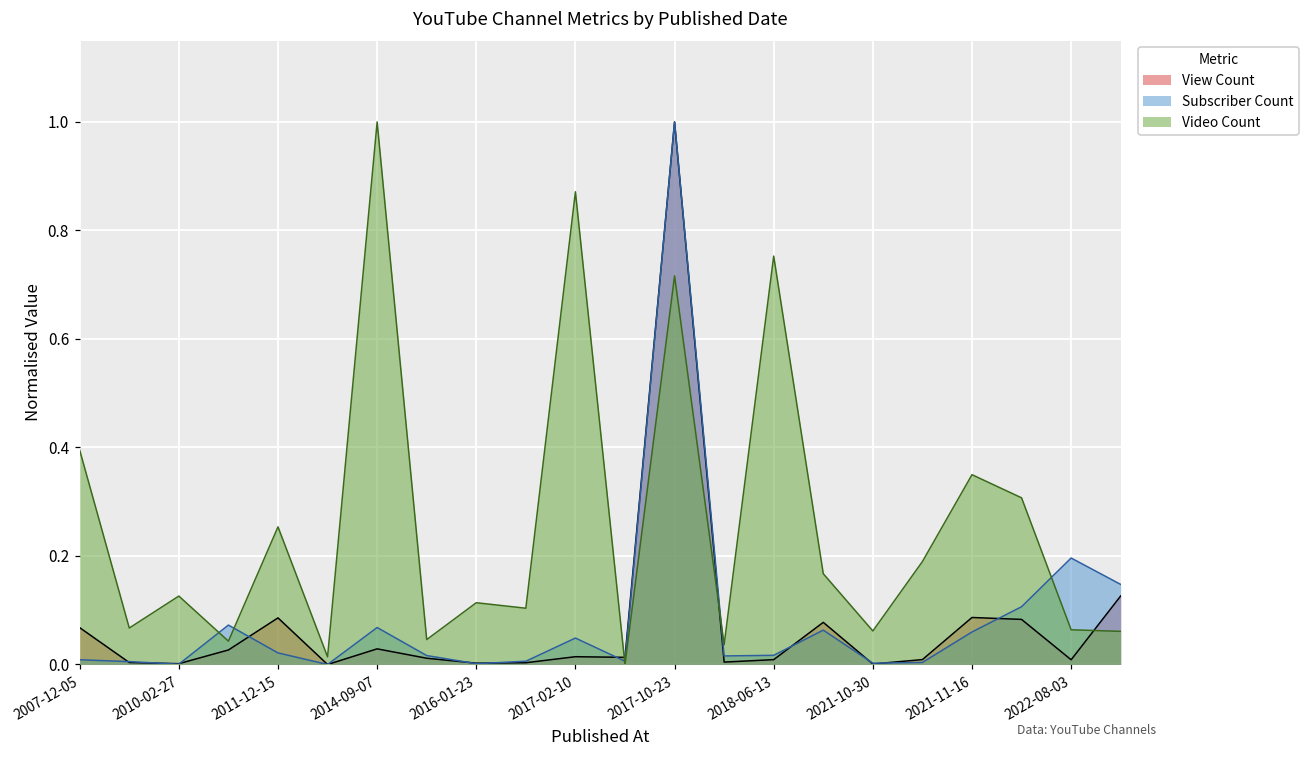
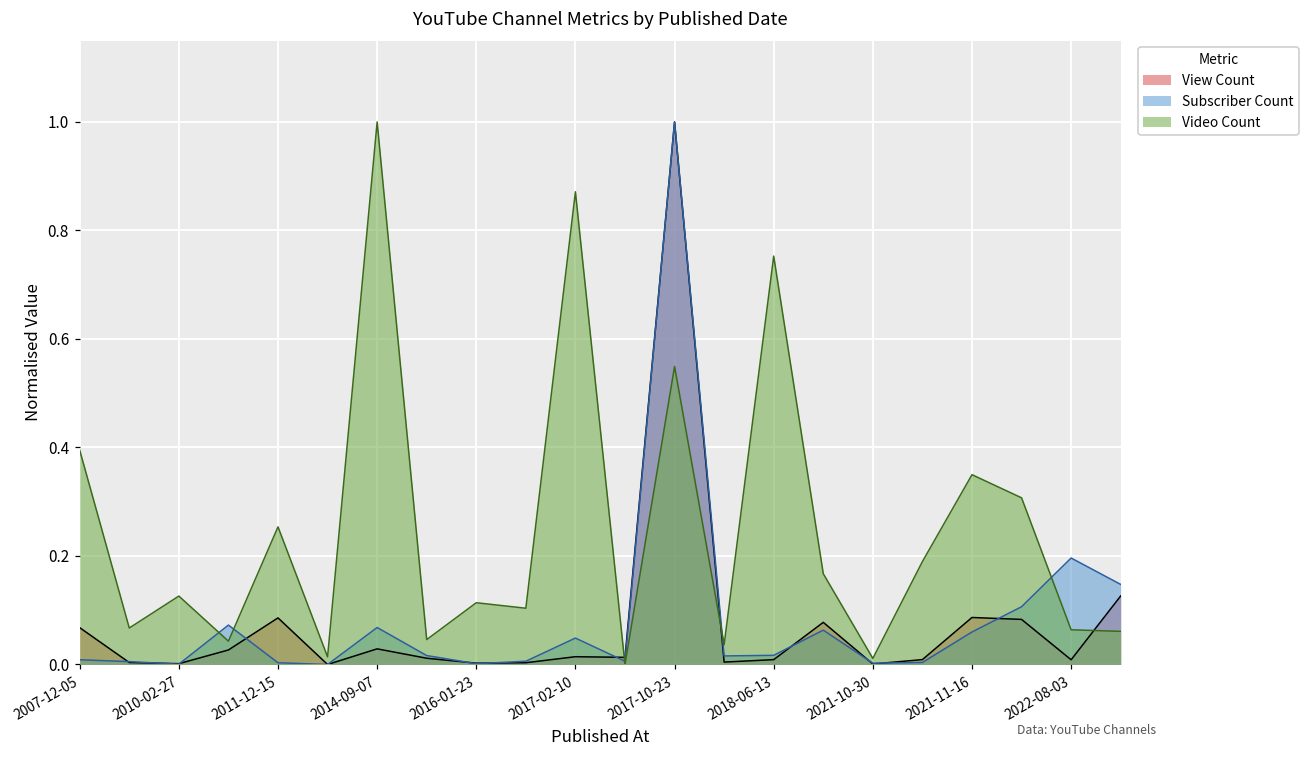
Subscriber Count, 2011-12-15: 0.02 -> 0.00
Video Count, 2017-10-23: 0.72 -> 0.55
Video Count, 2021-10-30: 0.06 -> 0.01
